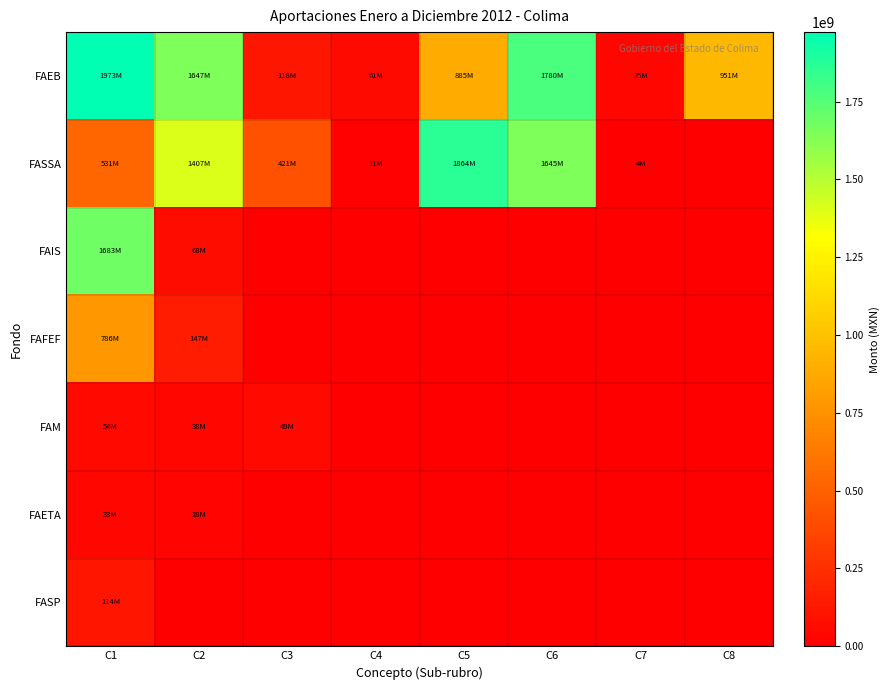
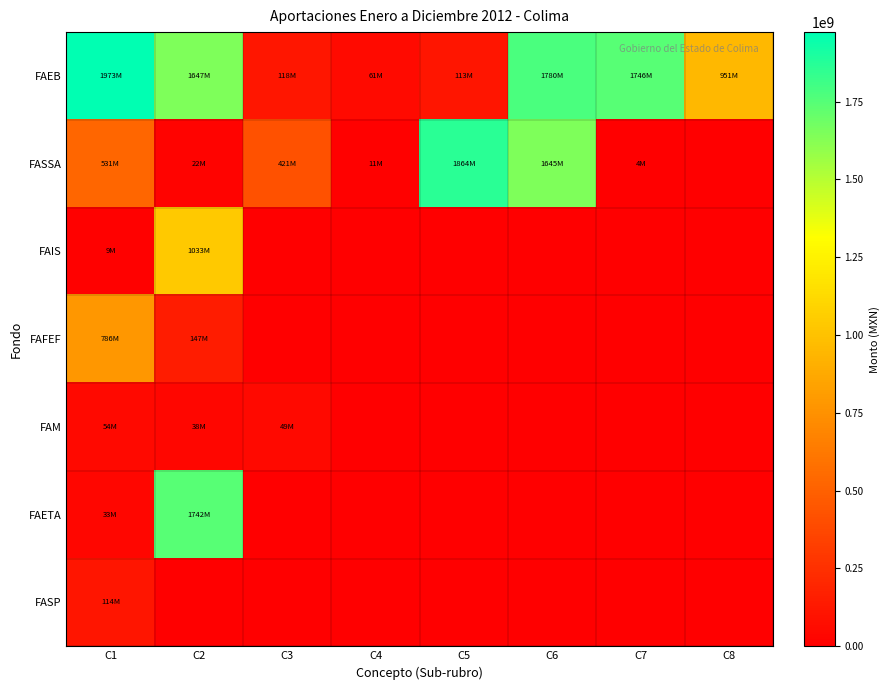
FAEB, C5: 885M -> 113M
FAEB, C7: 35M -> 1746M
FASSA, C2: 1407M -> 22M
FAIS, C1: 1683M -> 9M
FAIS, C2: 68M -> 1033M
FAETA, C2: 28M -> 1742M
